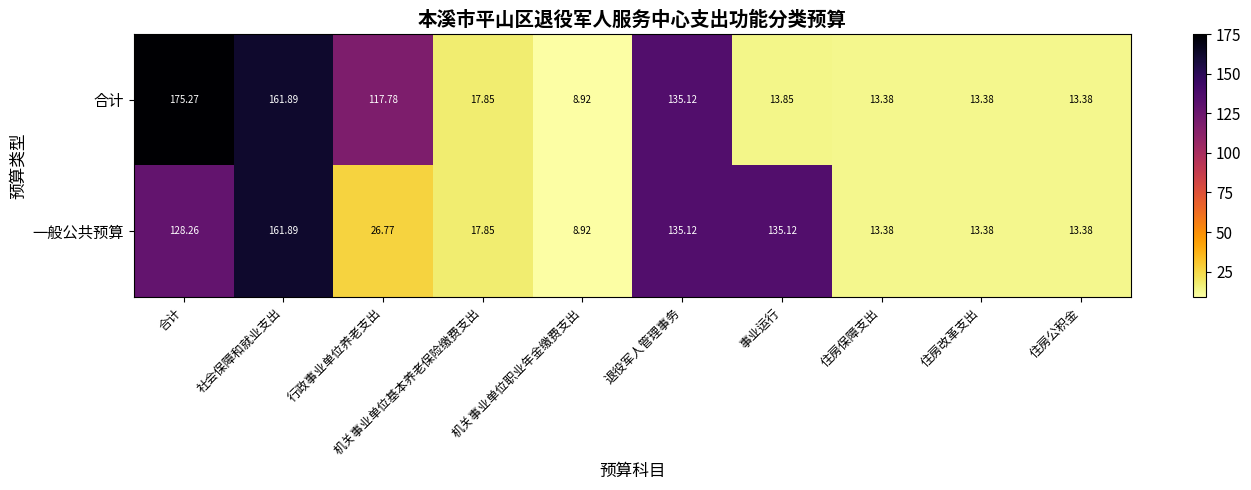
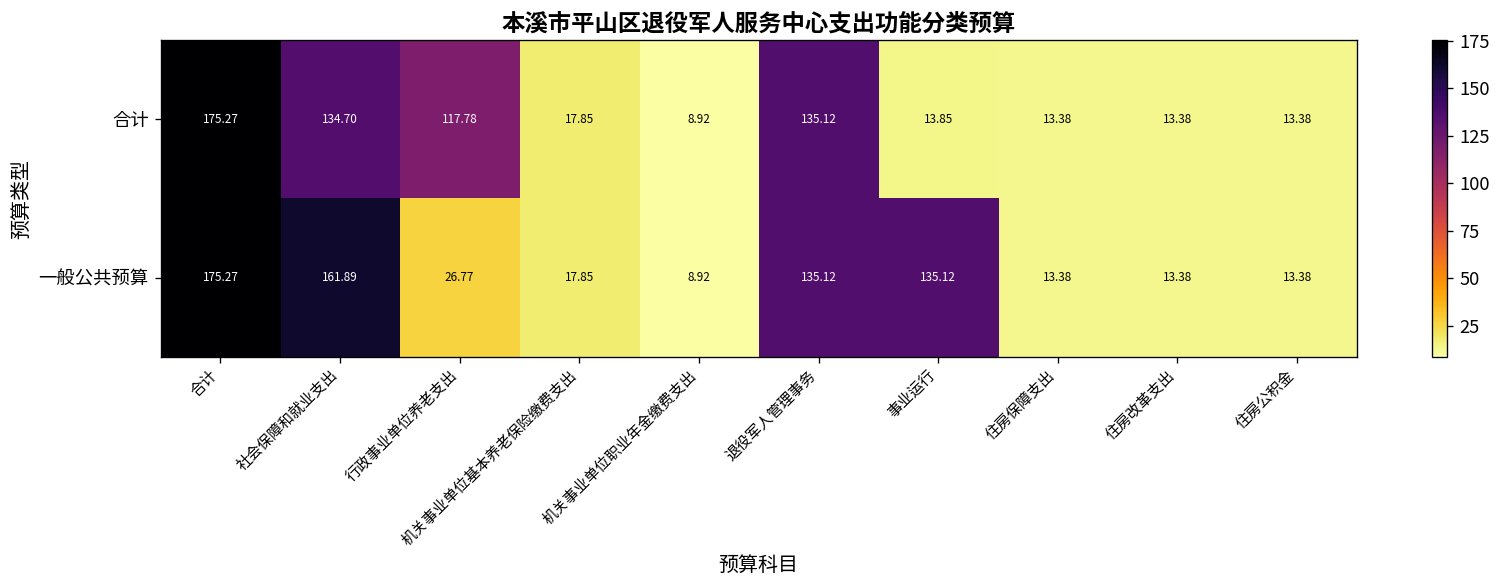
合计, 社会保障和就业支出: 161.89 -> 134.70
一般公共预算, 合计: 128.26 -> 175.27
